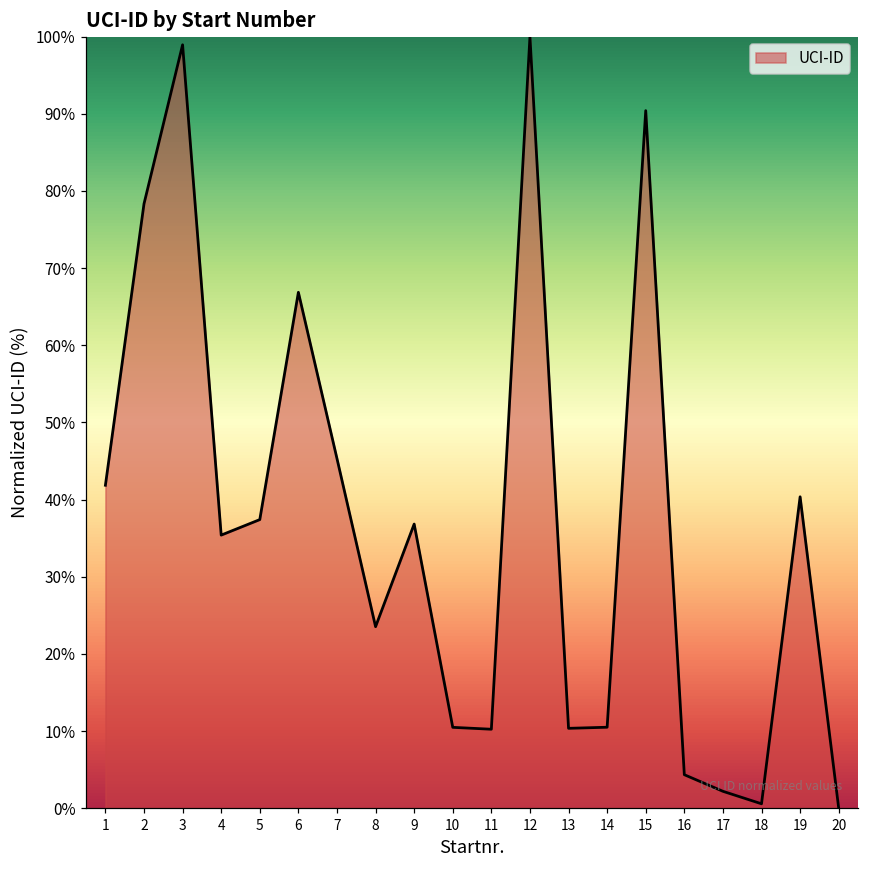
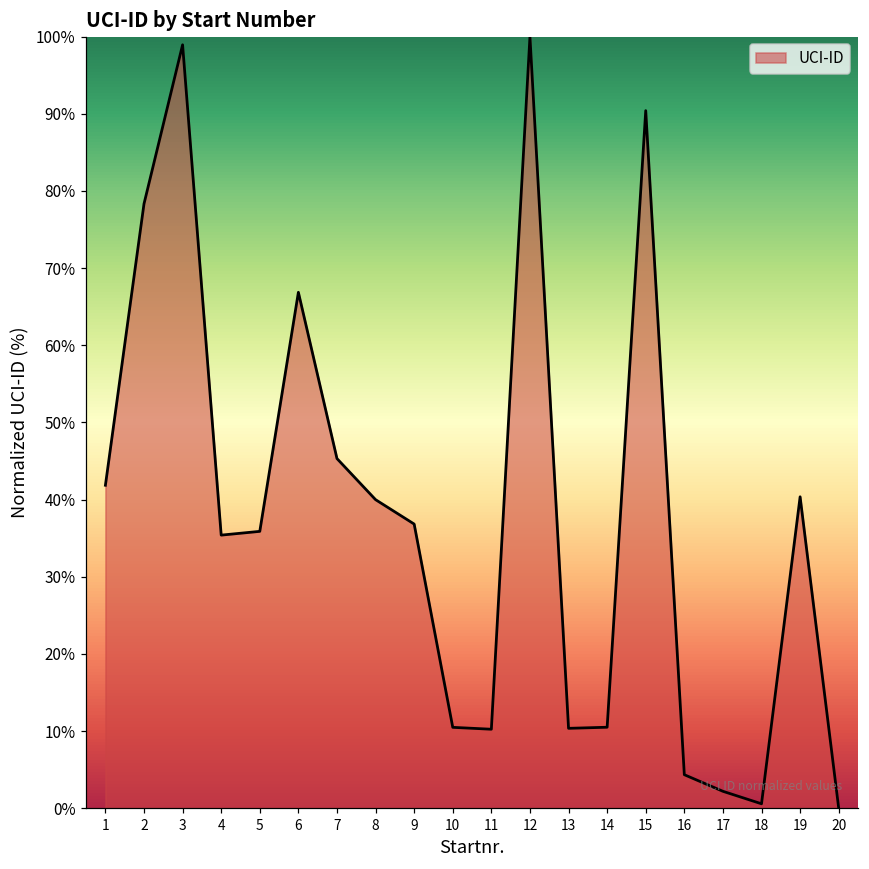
5: 37% -> 36%
8: 24% -> 40%
